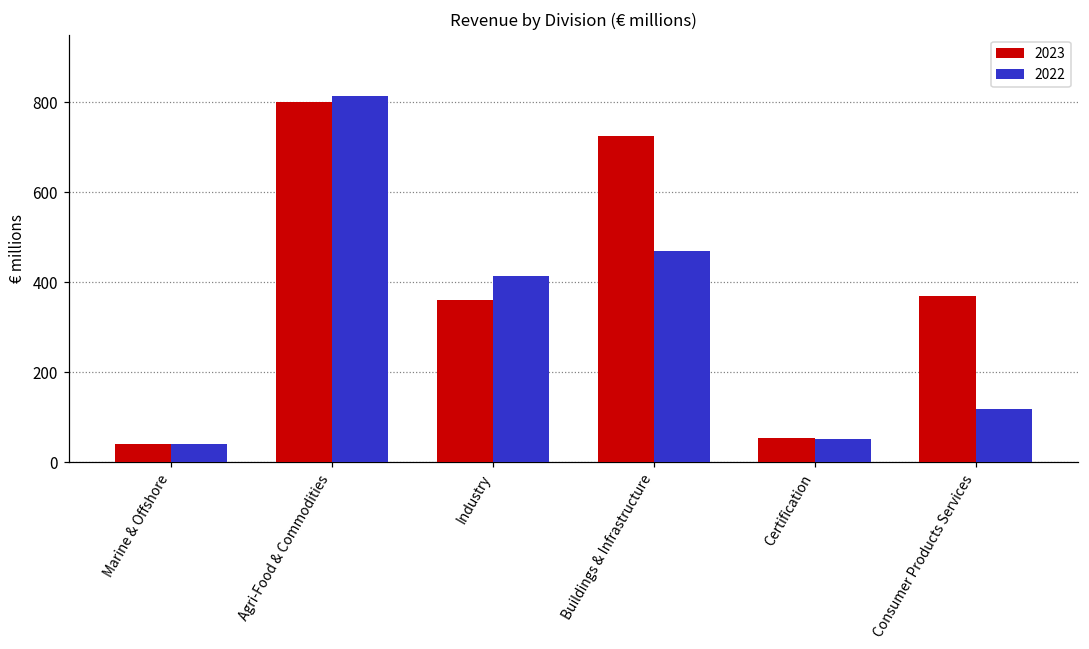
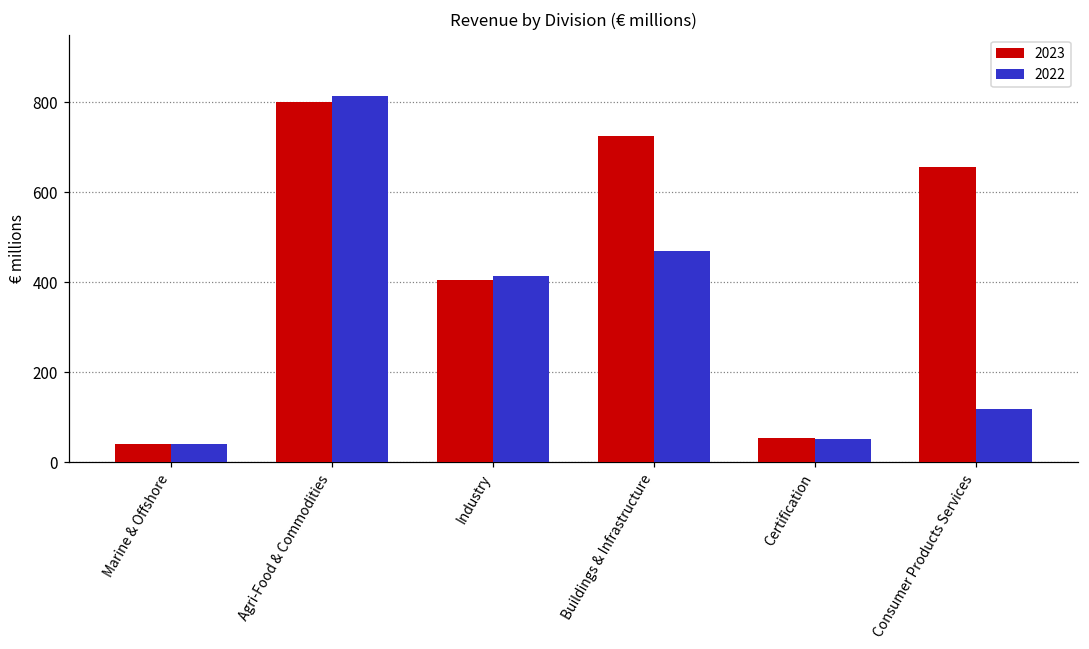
2023, Industry: 360 -> 400
2023, Consumer Products Services: 370 -> 660
